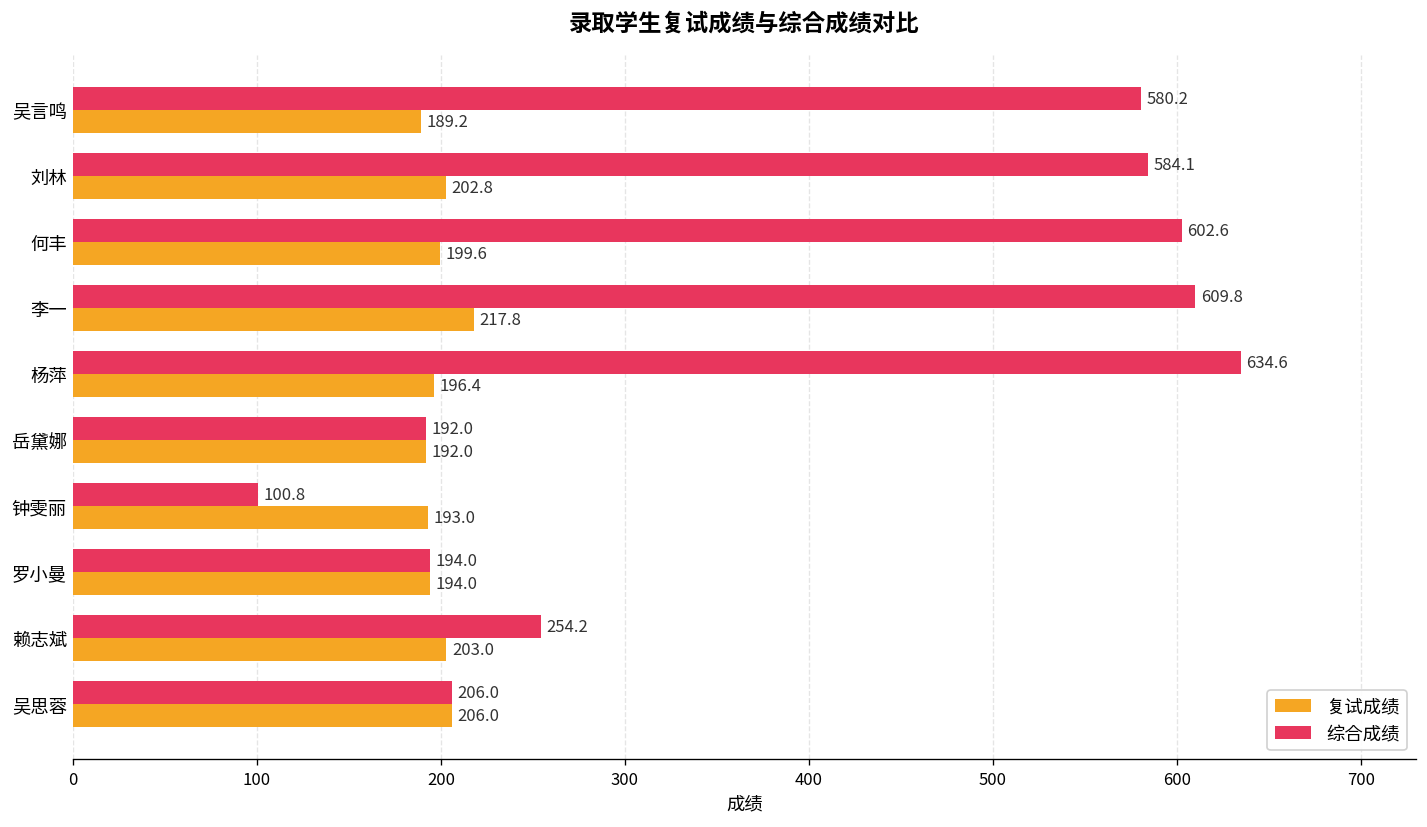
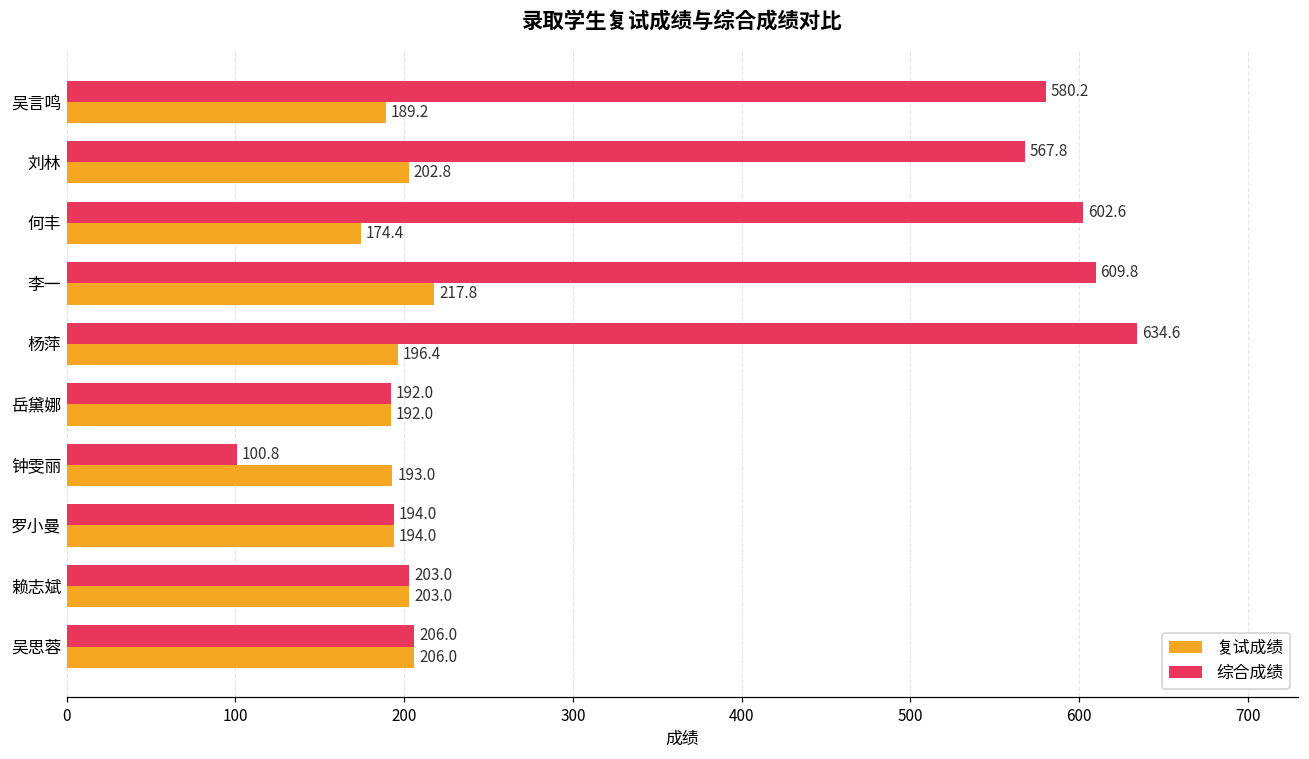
综合成绩, 刘林: 584.1 -> 567.8
复试成绩, 何丰: 199.6 -> 174.4
综合成绩, 赖志斌: 254.2 -> 203.0
